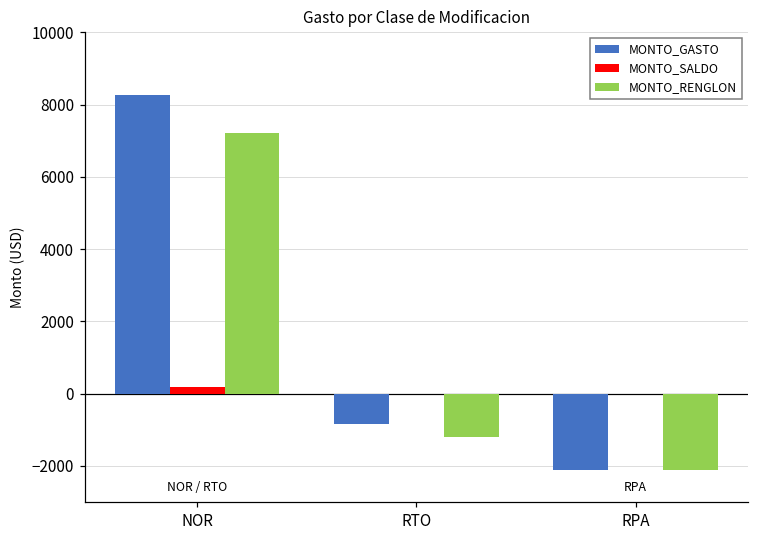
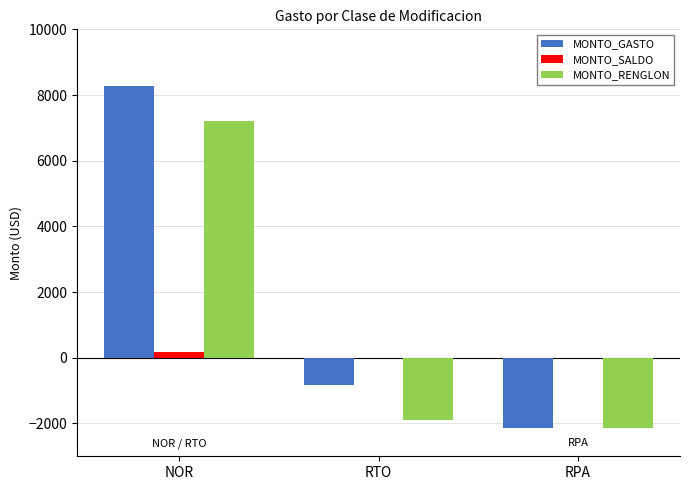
MONTO_RENGLON, RTO: -1200 -> -1900
